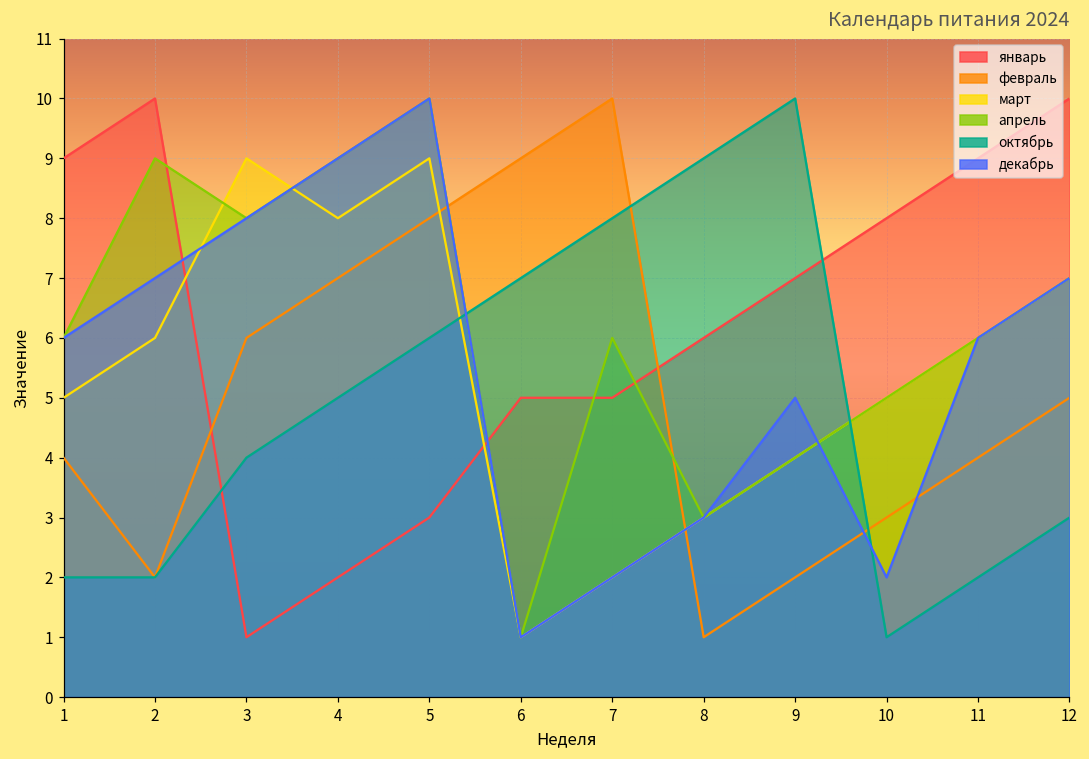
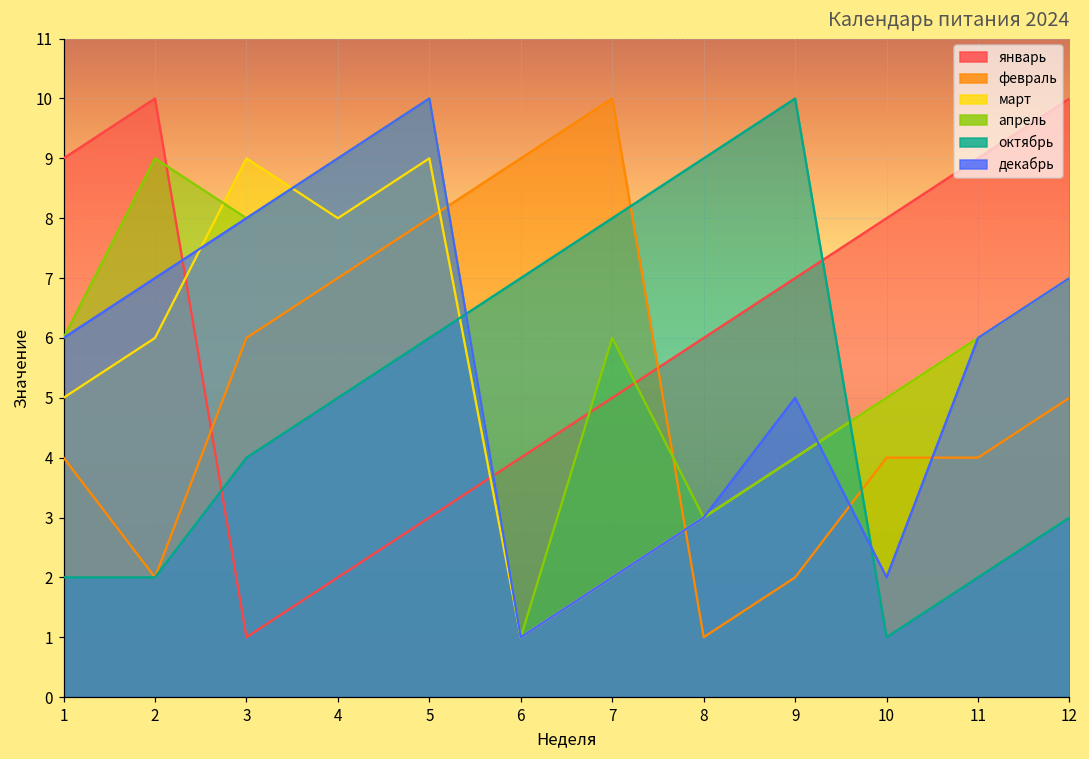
январь, 6: 5 -> 4
февраль, 10: 3 -> 4
